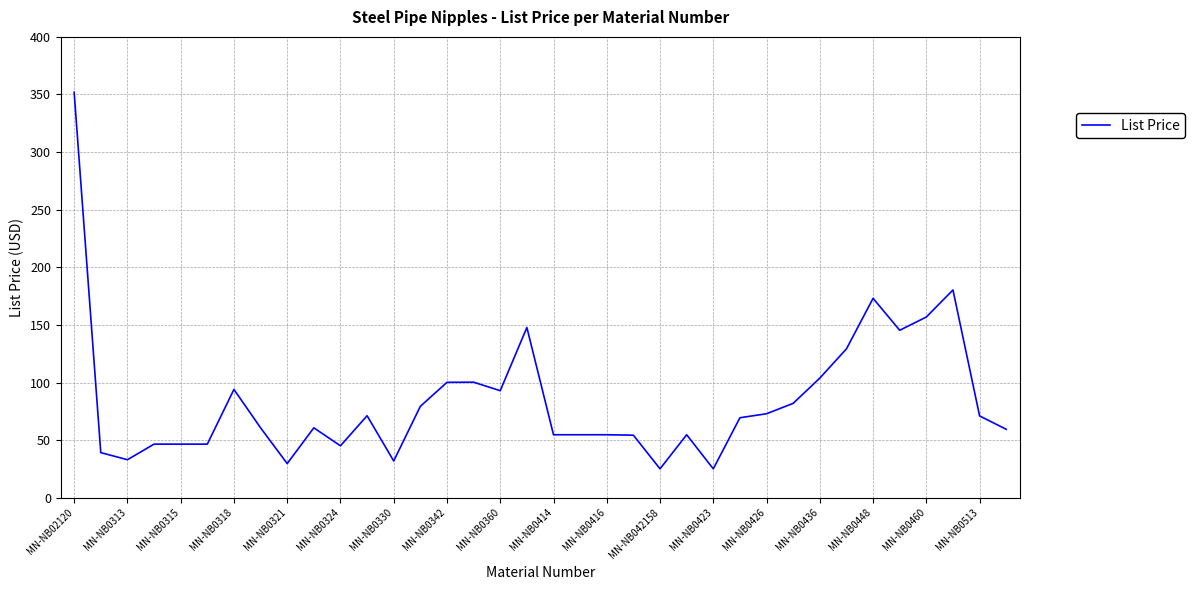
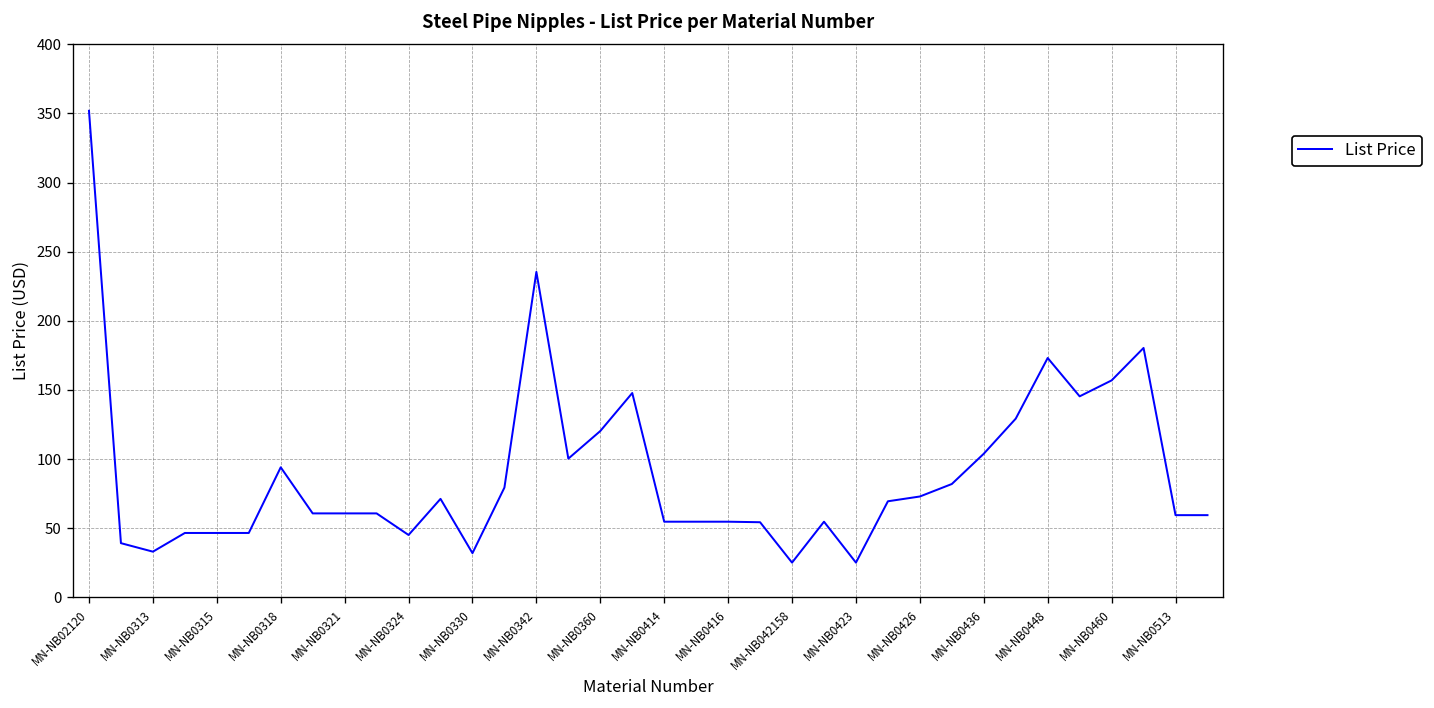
MN-NB0321: 30 -> 61
MN-NB0342: 100 -> 235
MN-NB0360: 93 -> 120
MN-NB0513: 71 -> 59
